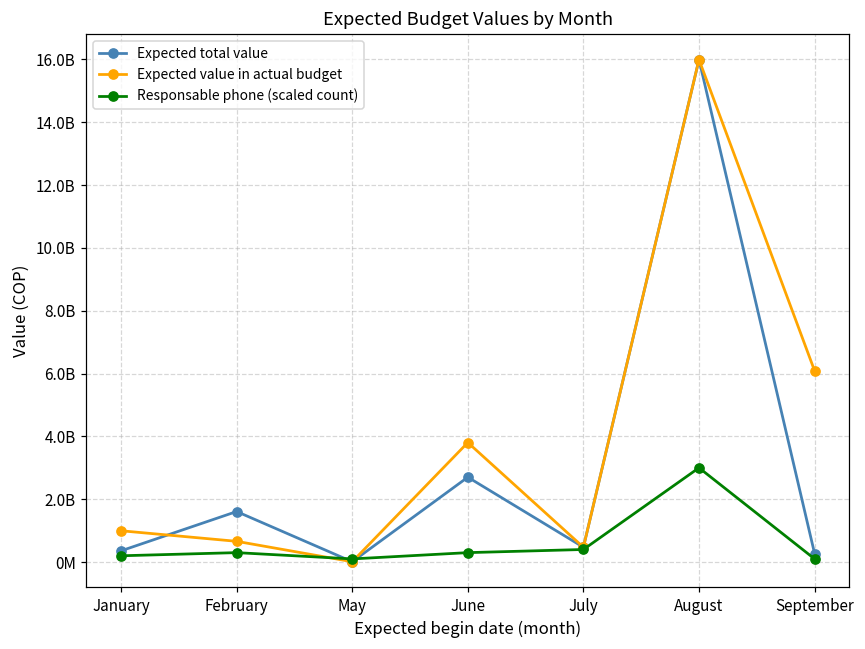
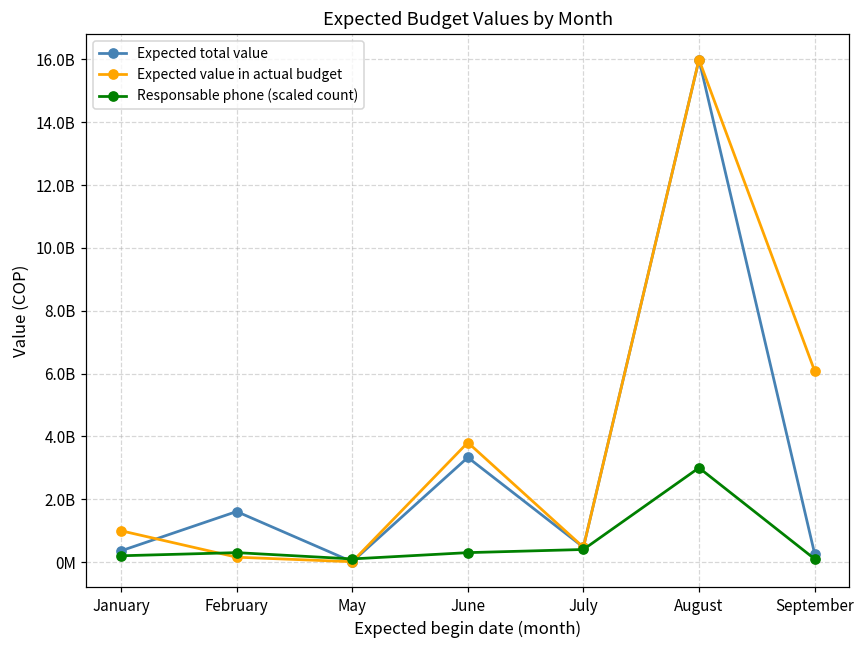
Expected value in actual budget, February: 700000000 -> 200000000
Expected total value, June: 2700000000 -> 3300000000
